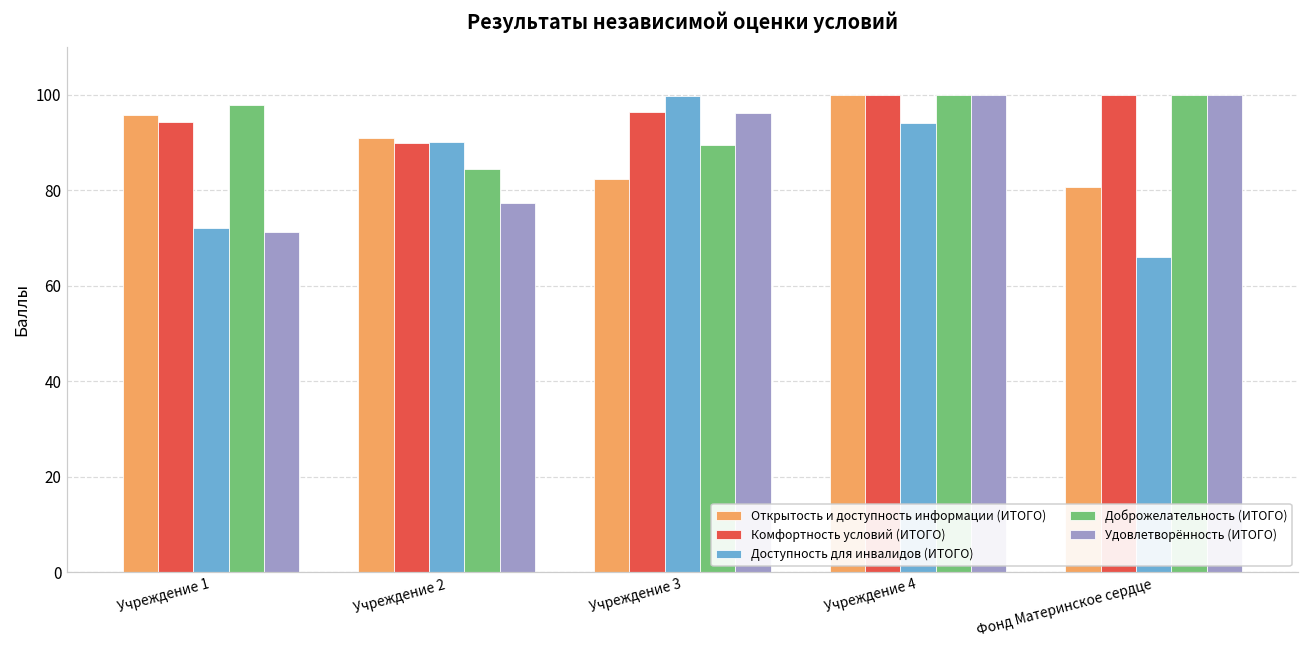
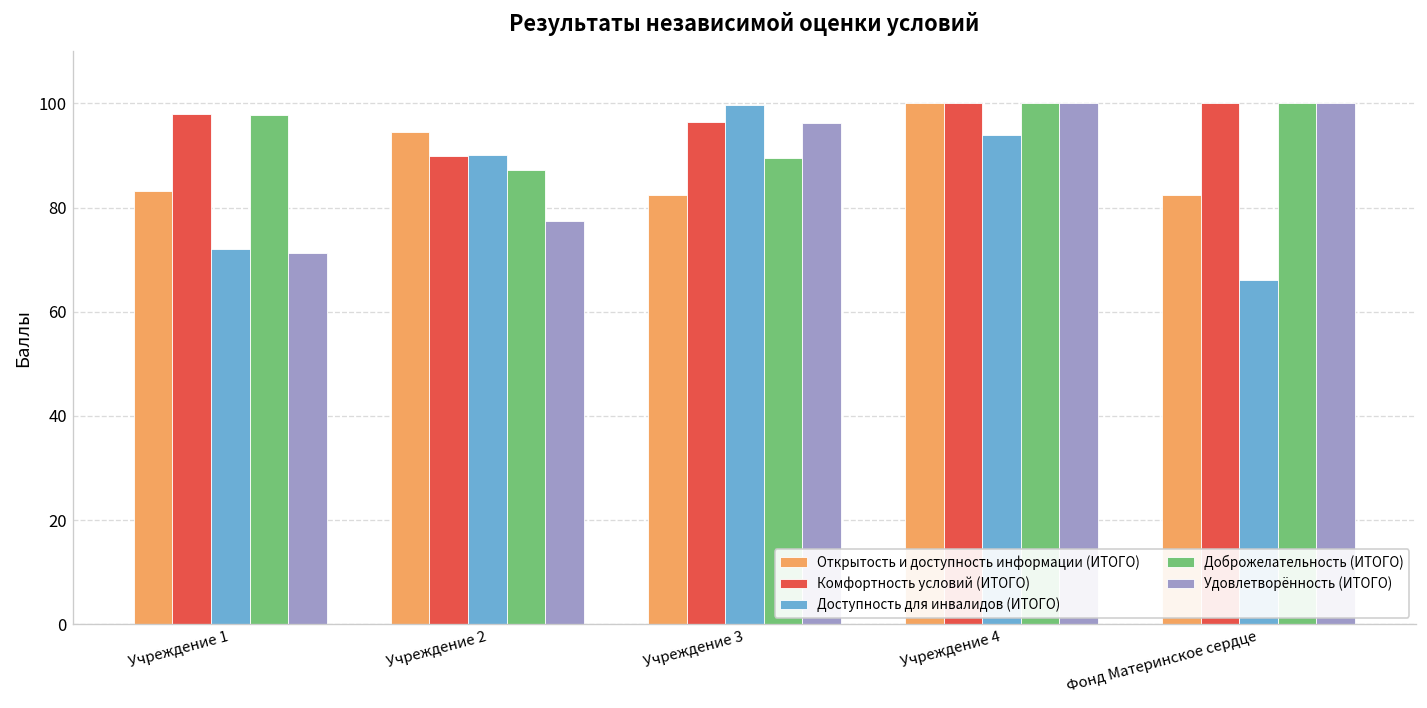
Открытость и доступность информации (ИТОГО), Учреждение 1: 96 -> 83
Комфортность условий (ИТОГО), Учреждение 1: 94 -> 98
Открытость и доступность информации (ИТОГО), Учреждение 2: 91 -> 95
Доброжелательность (ИТОГО), Учреждение 2: 84 -> 87
Открытость и доступность информации (ИТОГО), Фонд Материнское сердце: 81 -> 82
